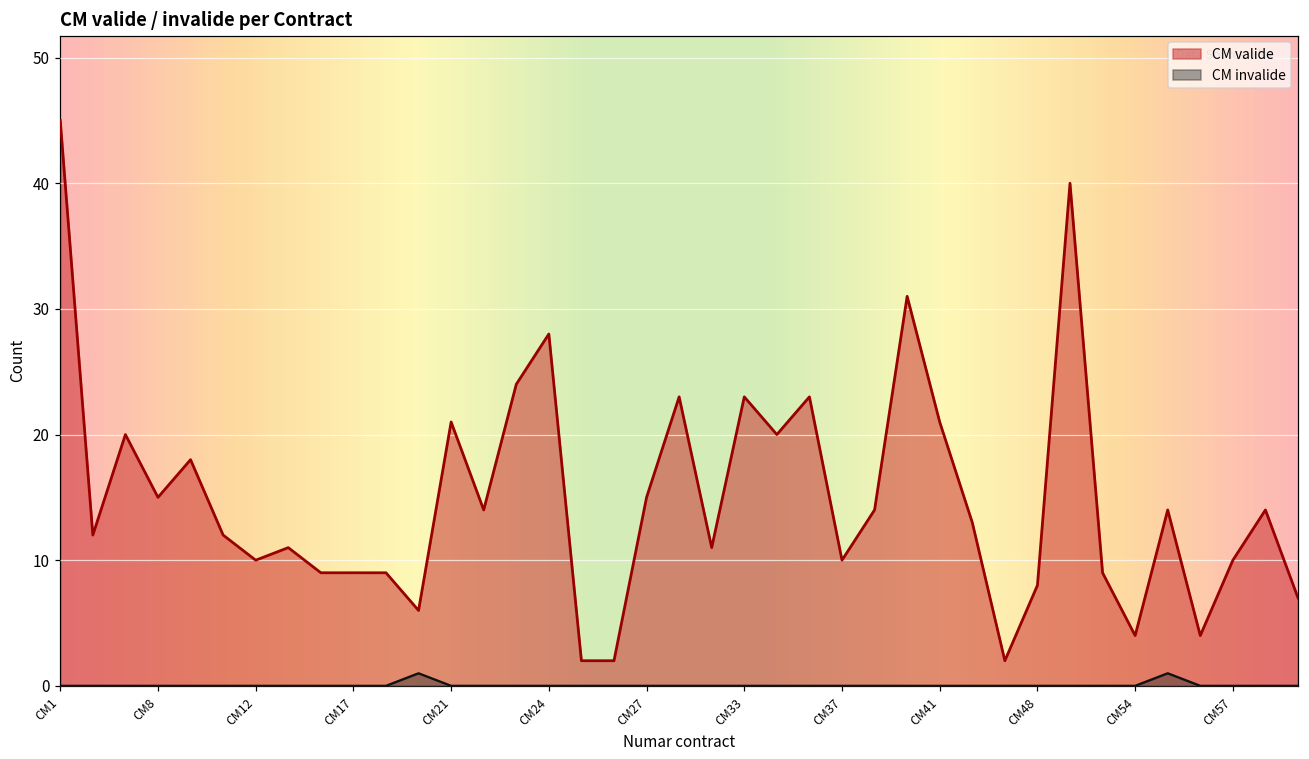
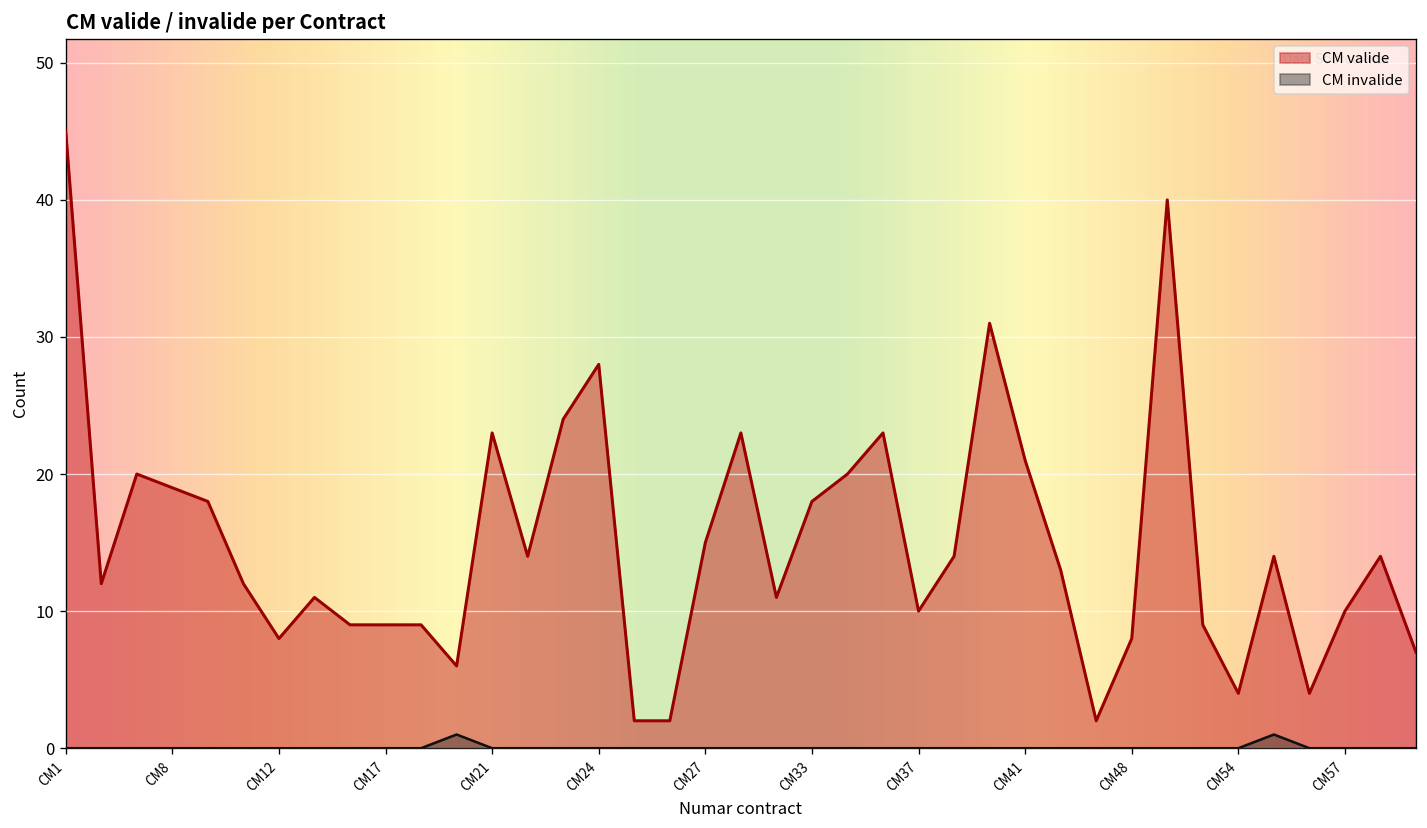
CM valide, CM8: 15 -> 19
CM valide, CM12: 10 -> 8
CM valide, CM21: 21 -> 23
CM valide, CM33: 23 -> 18
